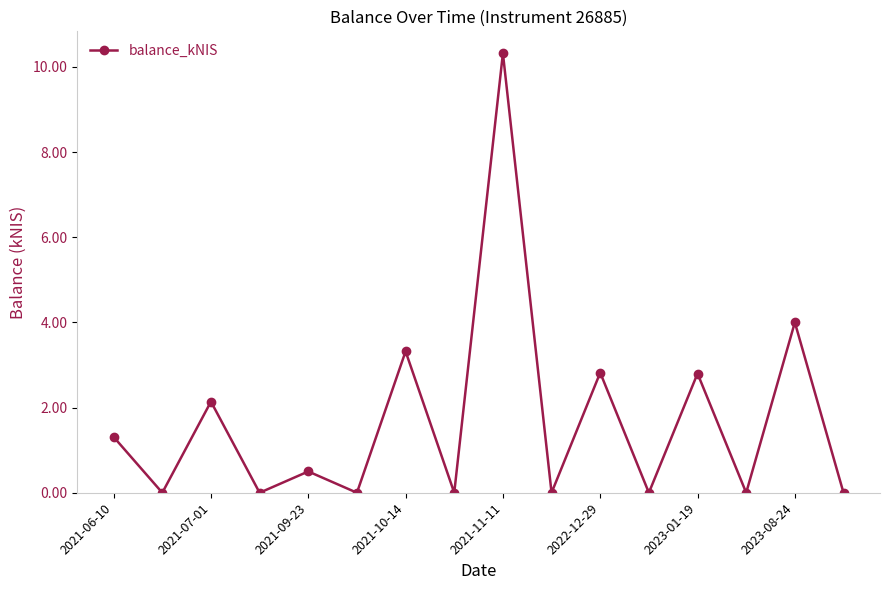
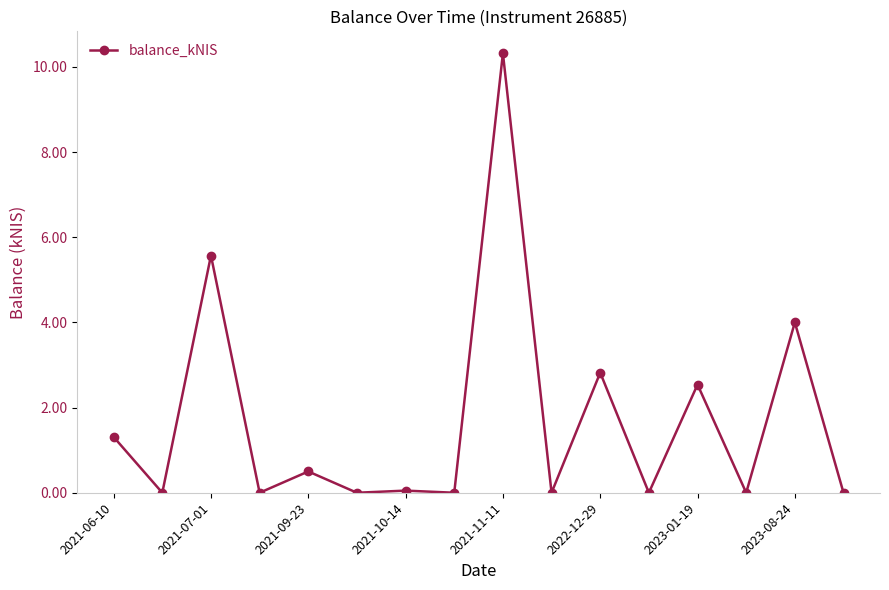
2021-07-01: 2.1 -> 5.6
2021-10-14: 3.3 -> 0.1
2023-01-19: 2.8 -> 2.5
